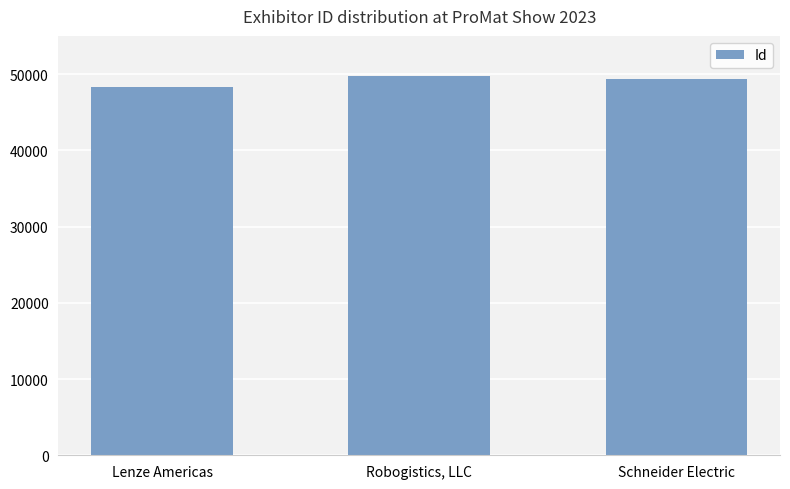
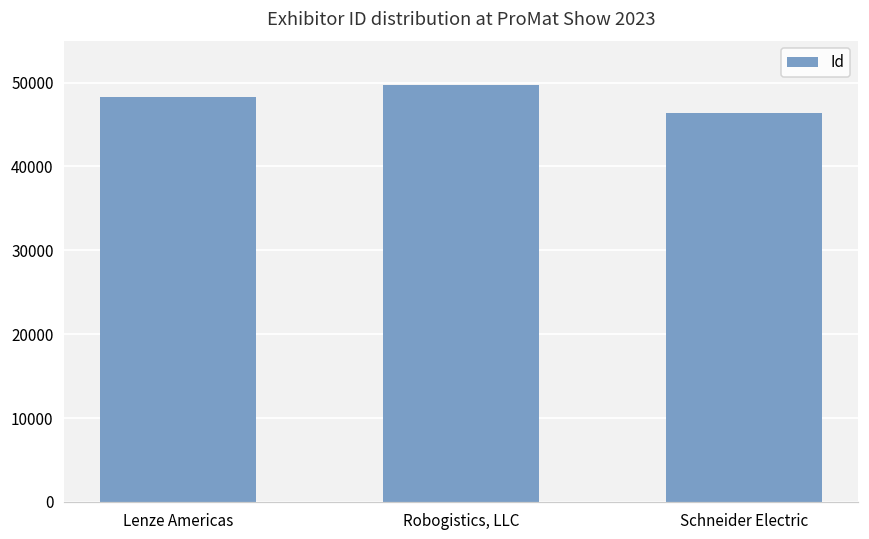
Schneider Electric: 49000 -> 46000
